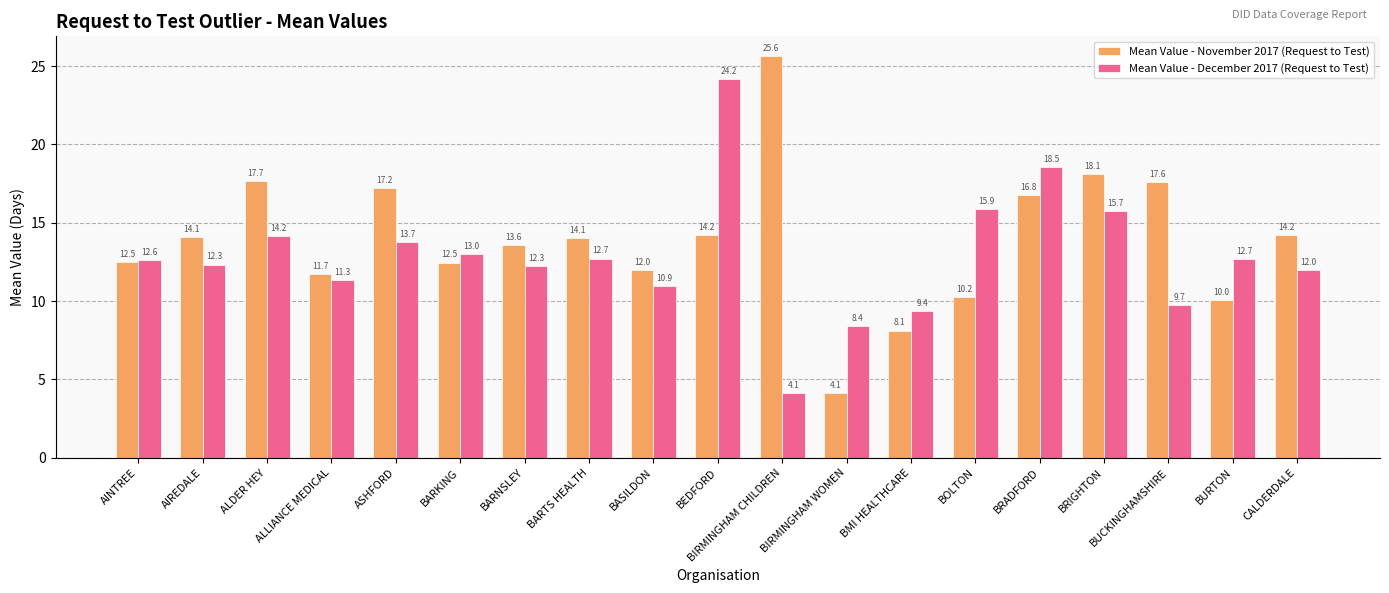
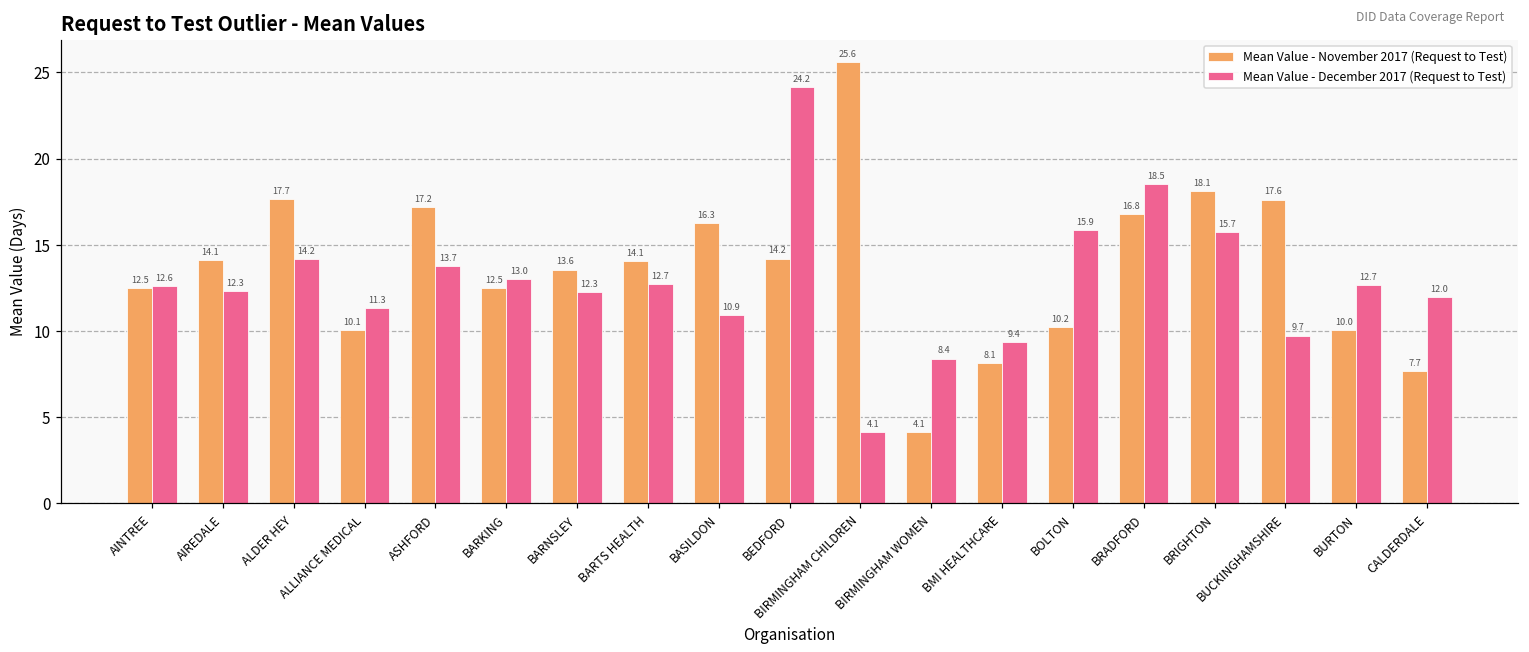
Mean Value - November 2017 (Request to Test), ALLIANCE MEDICAL: 11.7 -> 10.1
Mean Value - November 2017 (Request to Test), BASILDON: 12.0 -> 16.3
Mean Value - November 2017 (Request to Test), CALDERDALE: 14.2 -> 7.7
